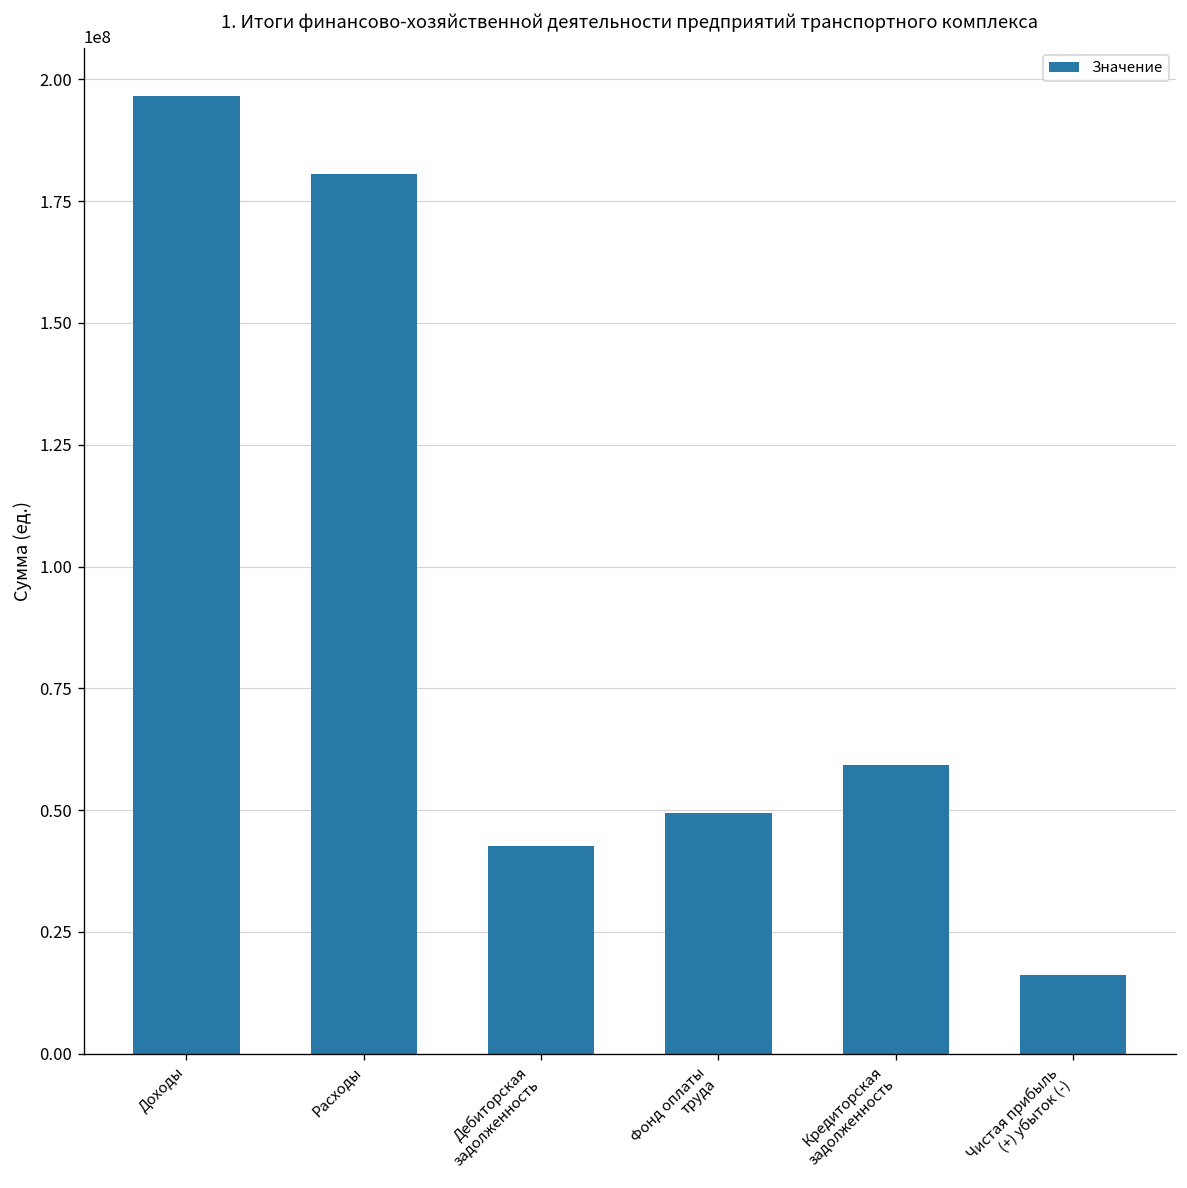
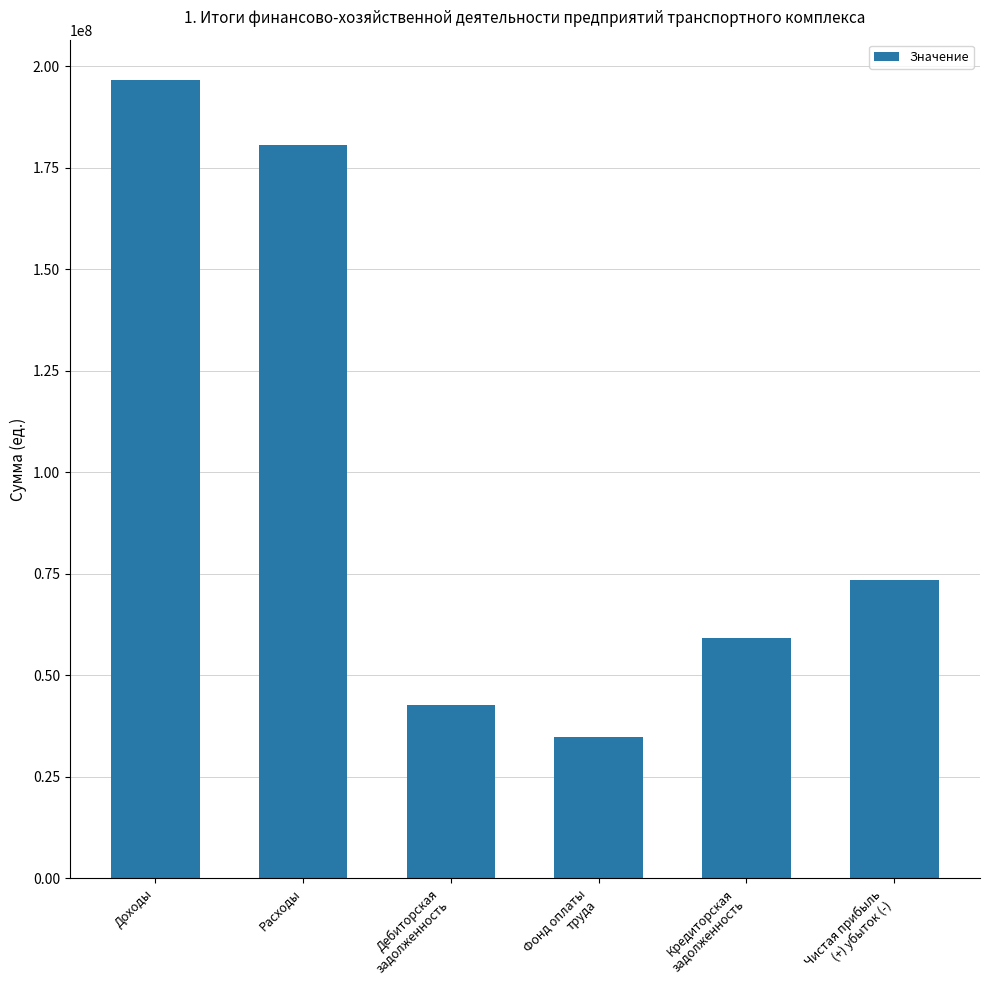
Фонд оплаты труда: 49000000 -> 35000000
Чистая прибыль (+) убыток (-): 16000000 -> 74000000
